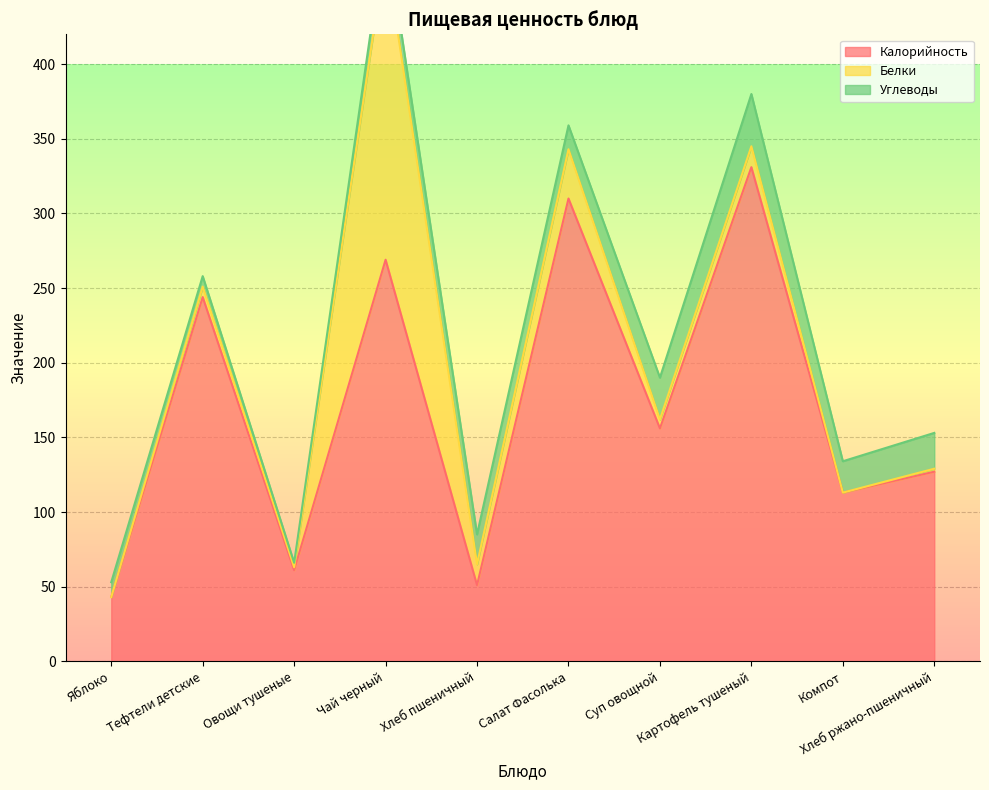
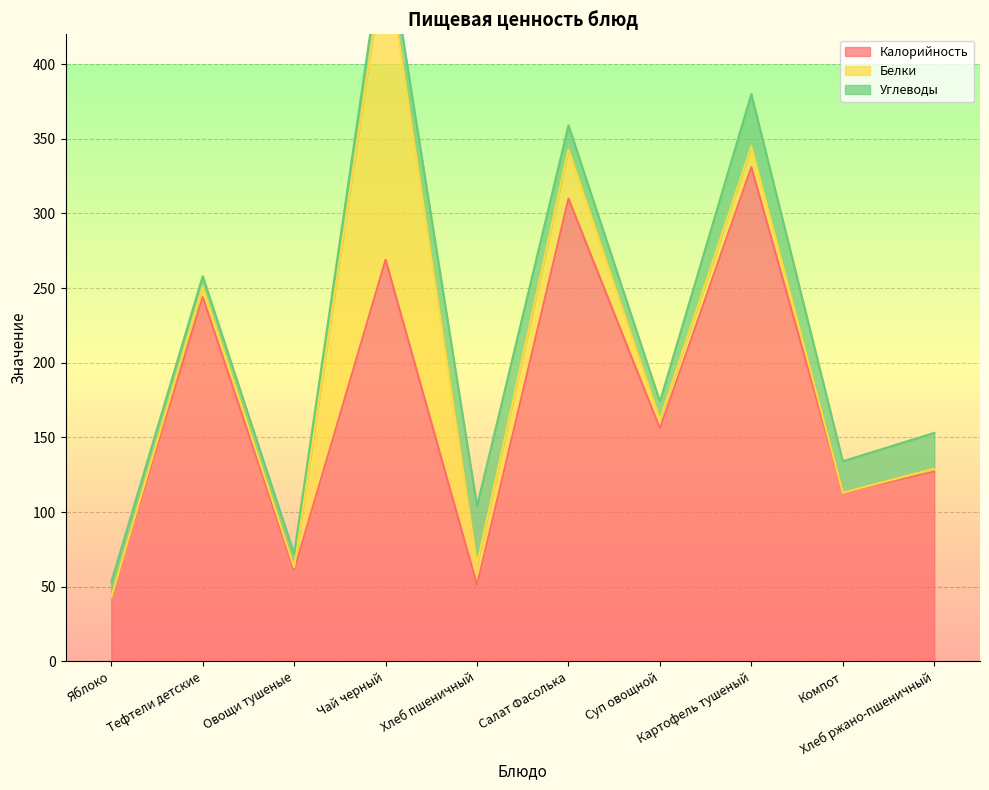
Углеводы, Овощи тушеные: 3 -> 9
Углеводы, Хлеб пшеничный: 20 -> 39
Углеводы, Суп овощной: 28 -> 12
